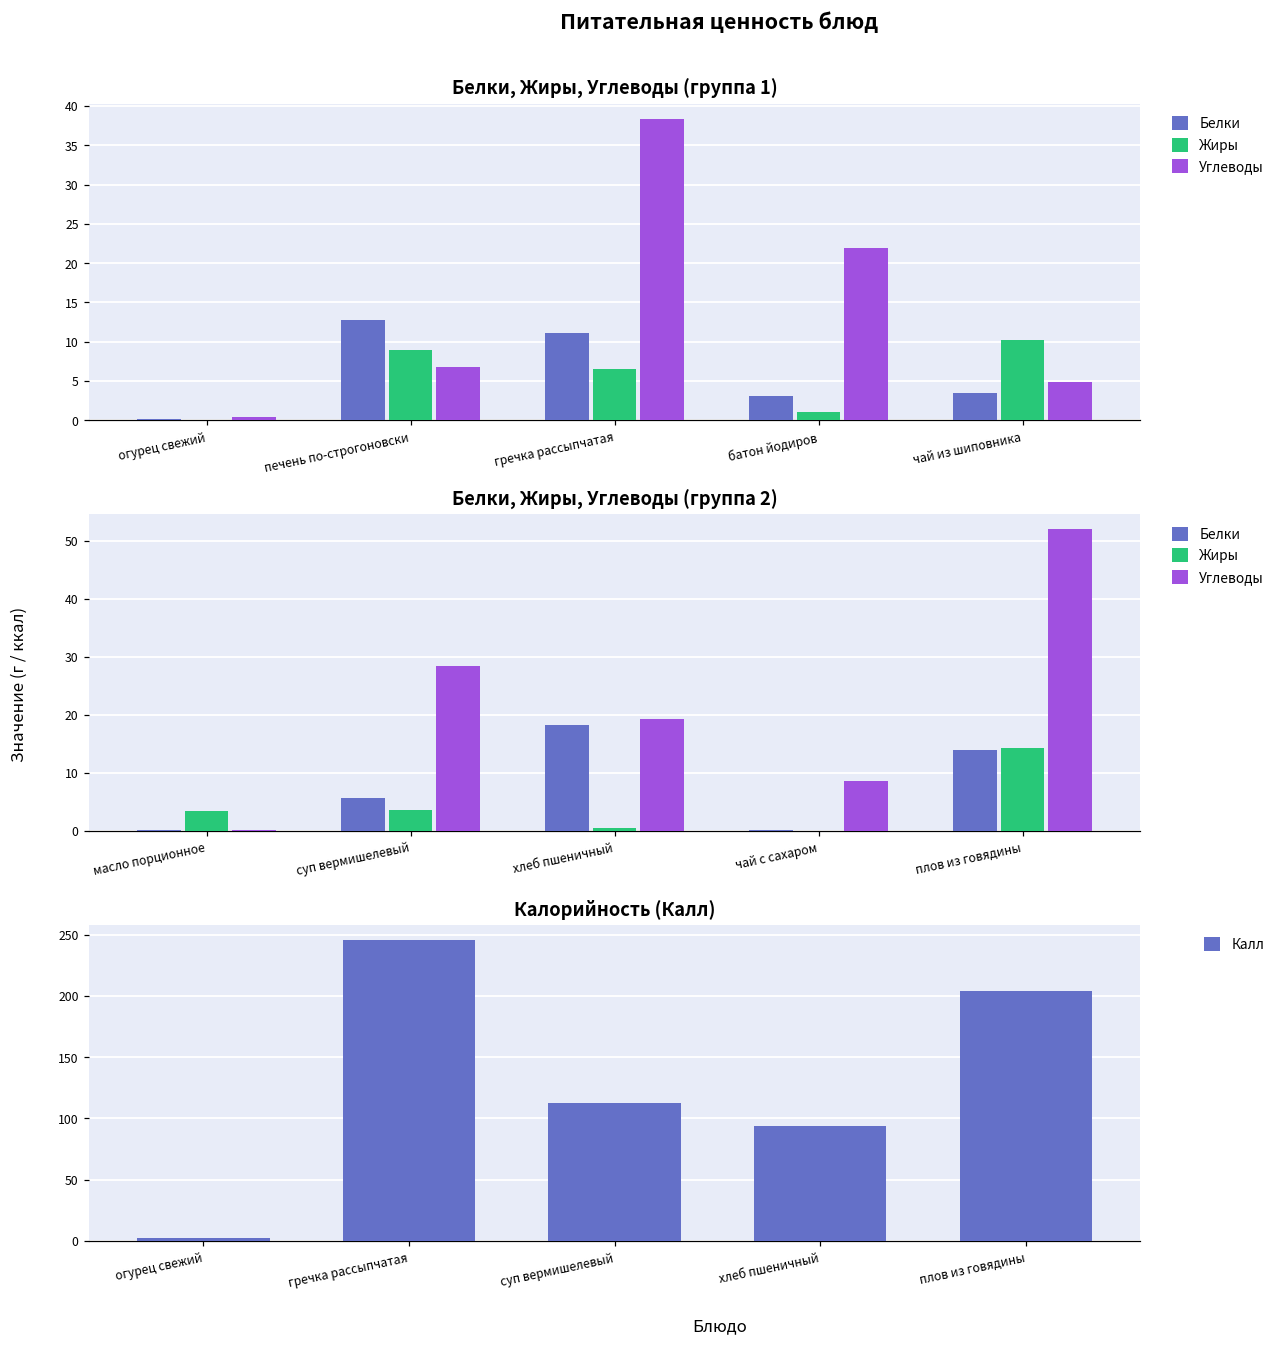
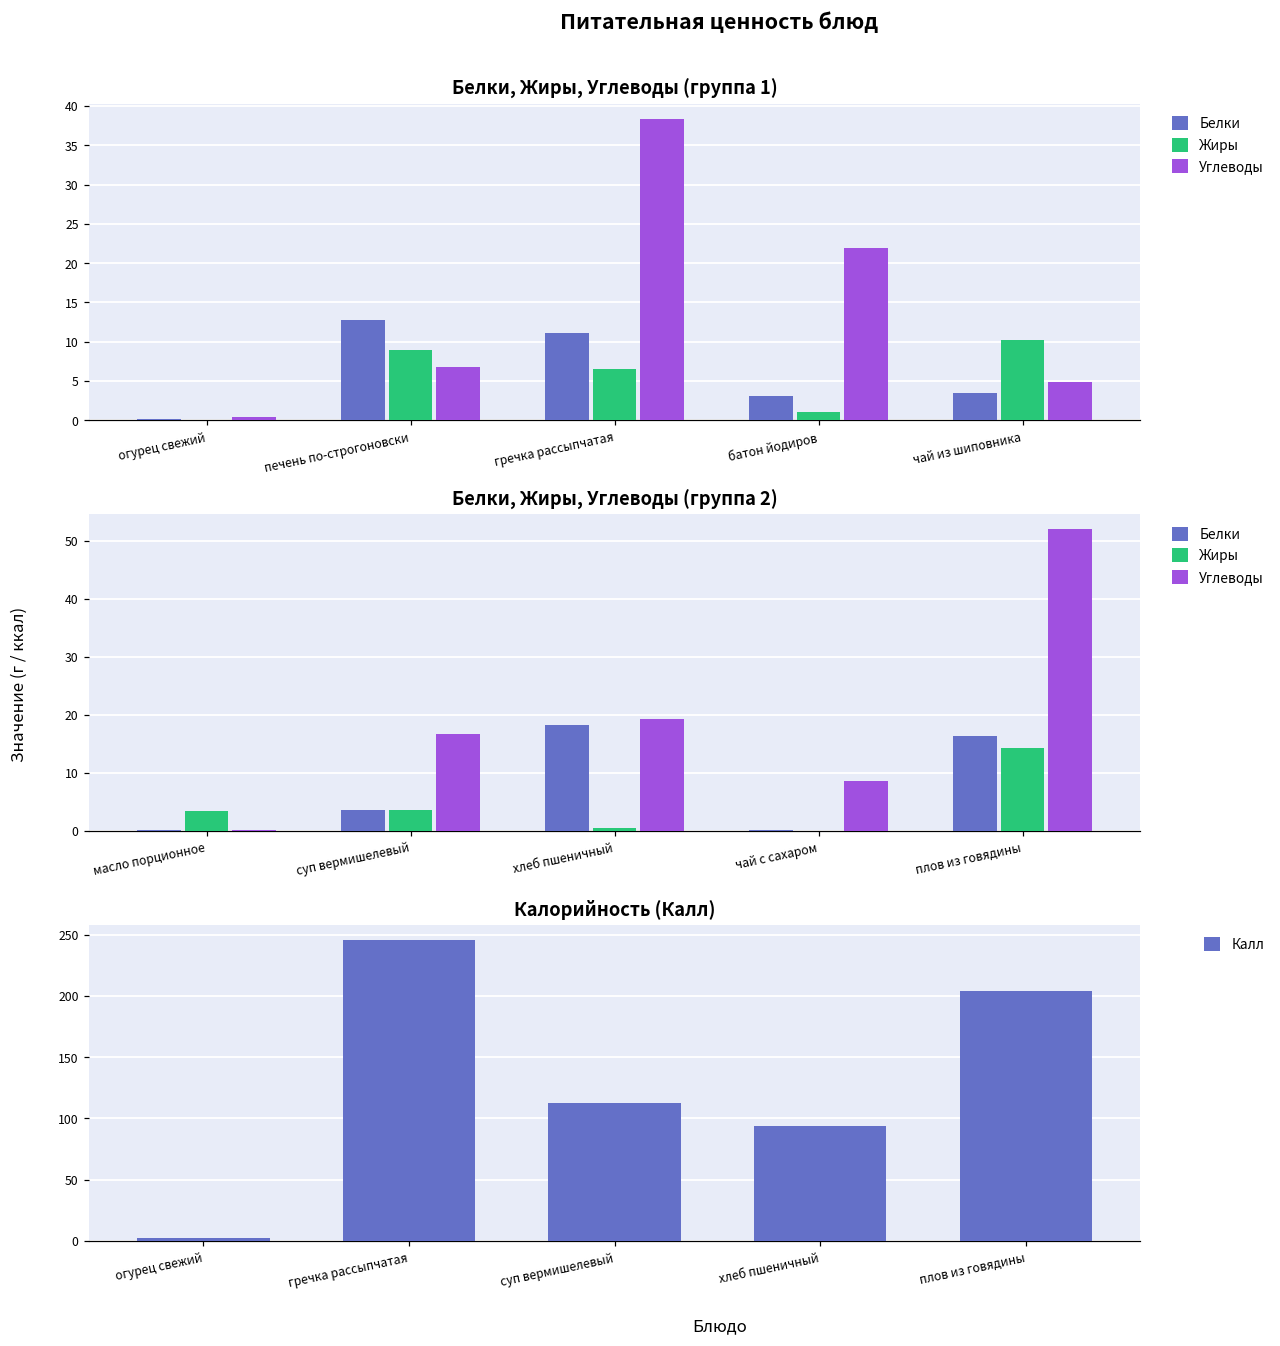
Белки, Жиры, Углеводы (группа 2), Белки, суп вермишелевый: 6 -> 4
Белки, Жиры, Углеводы (группа 2), Углеводы, суп вермишелевый: 28 -> 17
Белки, Жиры, Углеводы (группа 2), Белки, плов из говядины: 14 -> 16
